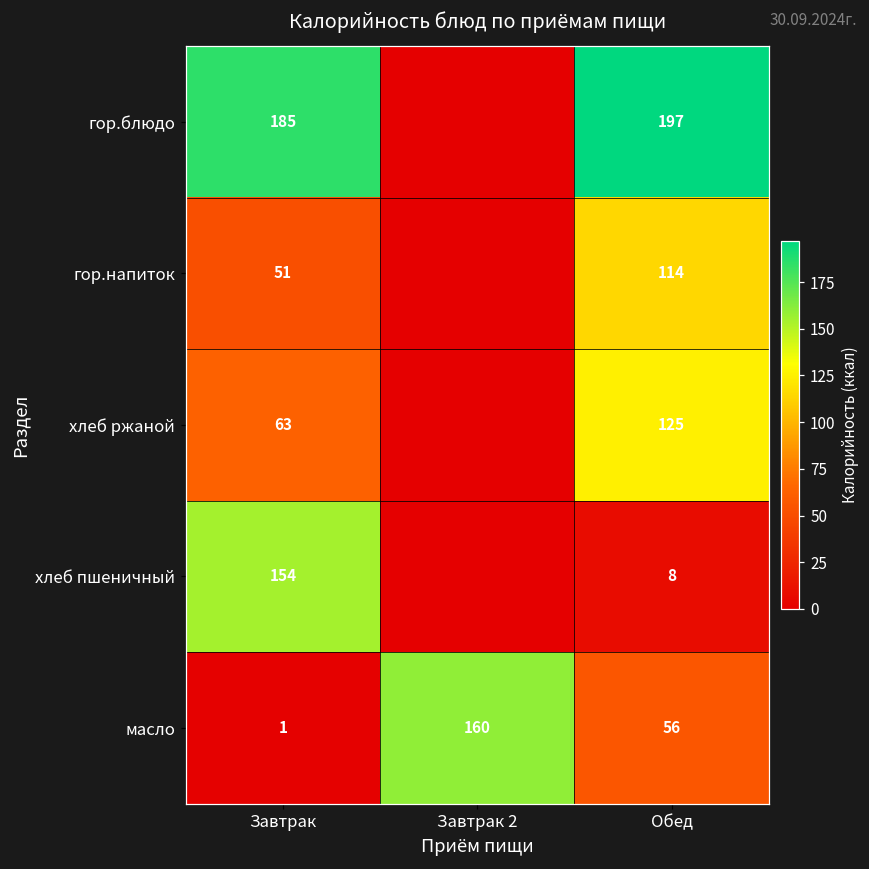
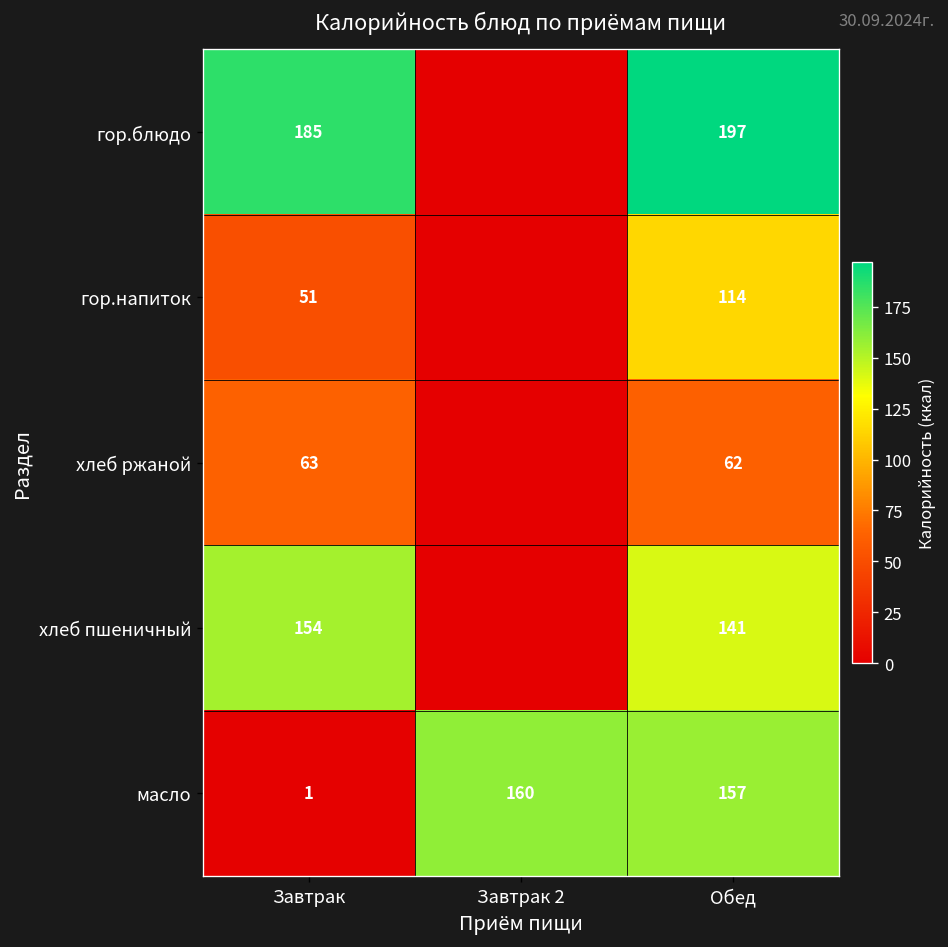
хлеб ржаной, Обед: 125 -> 62
хлеб пшеничный, Обед: 8 -> 141
масло, Обед: 56 -> 157
